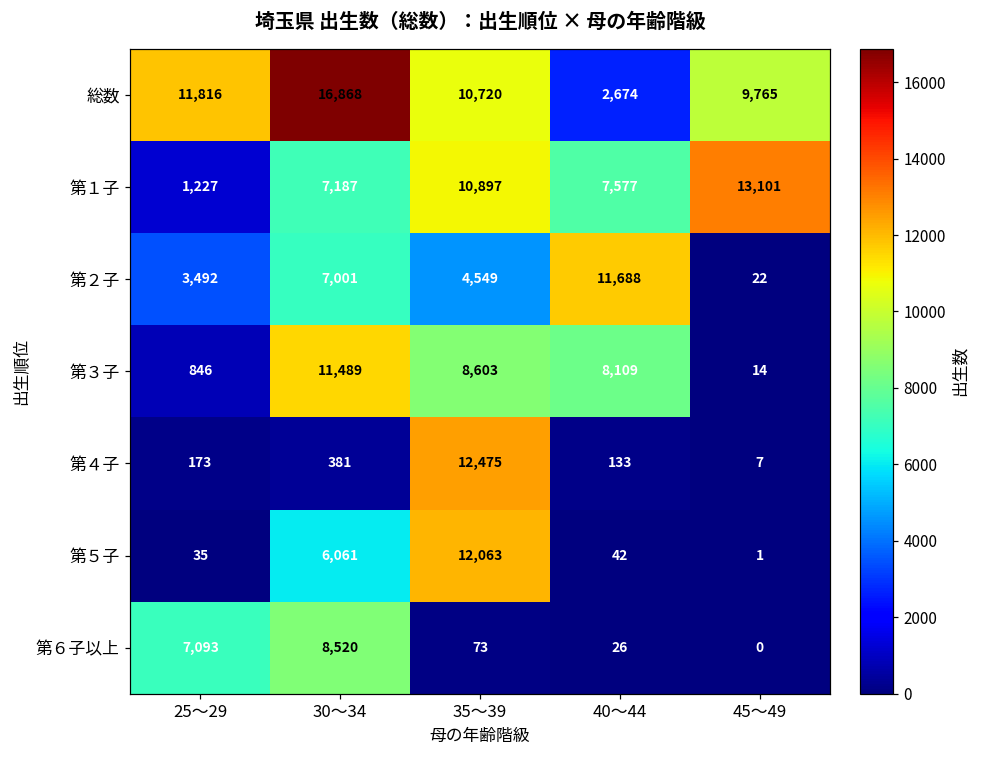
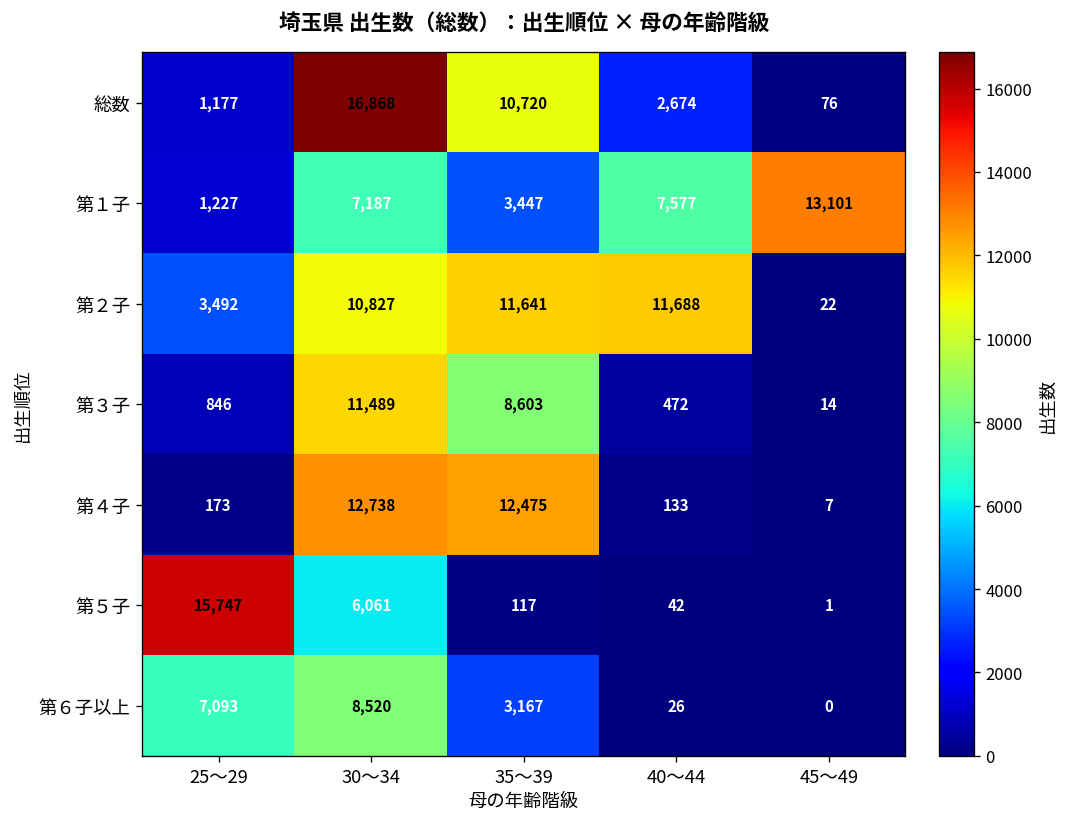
総数, 25～29: 11,816 -> 1,177
総数, 45～49: 9,765 -> 76
第１子, 35～39: 10,897 -> 3,447
第２子, 30～34: 7,001 -> 10,827
第２子, 35～39: 4,549 -> 11,641
第３子, 40～44: 8,109 -> 472
第４子, 30～34: 381 -> 12,738
第５子, 25～29: 35 -> 15,747
第５子, 35～39: 12,063 -> 117
第６子以上, 35～39: 73 -> 3,167
